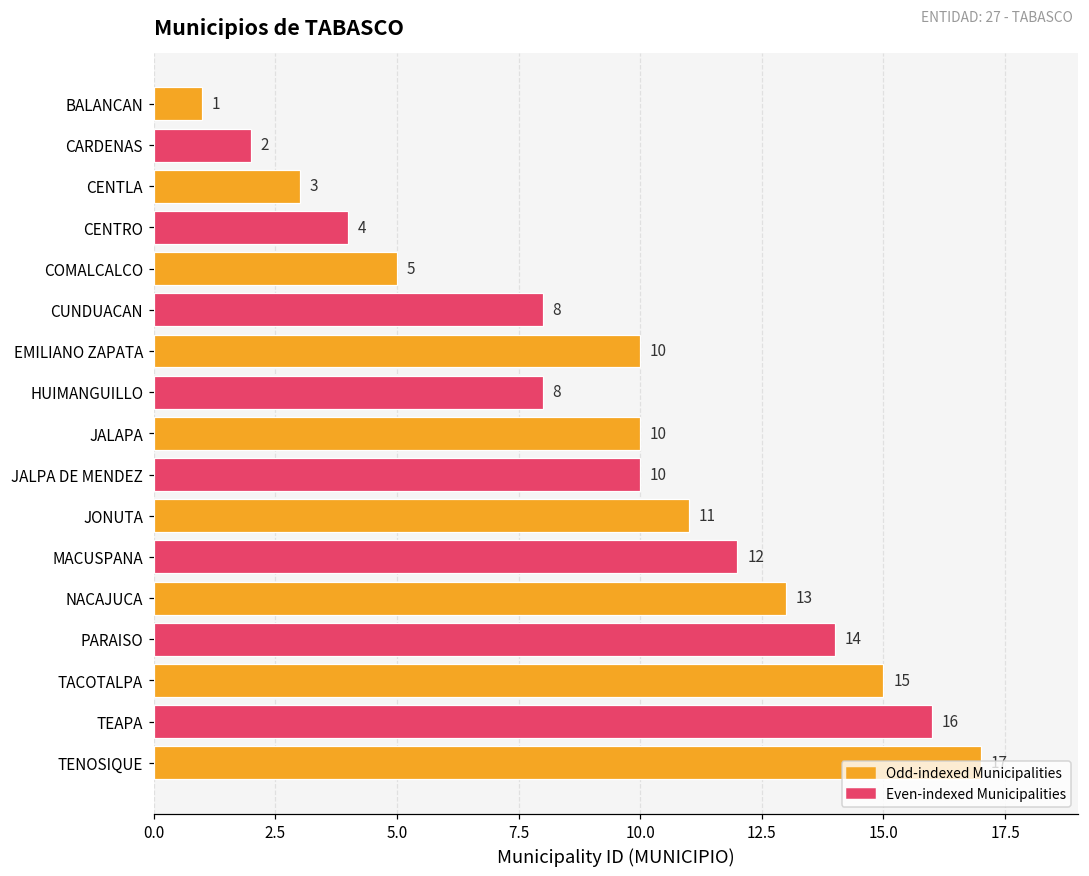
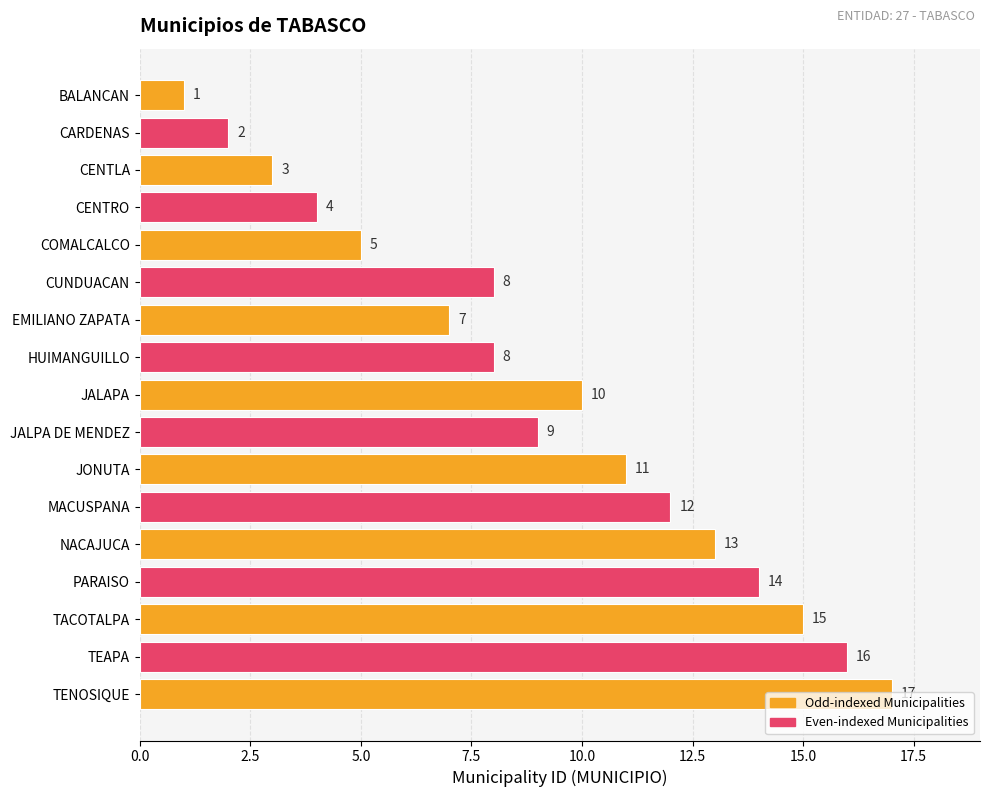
EMILIANO ZAPATA: 10 -> 7
JALPA DE MENDEZ: 10 -> 9
